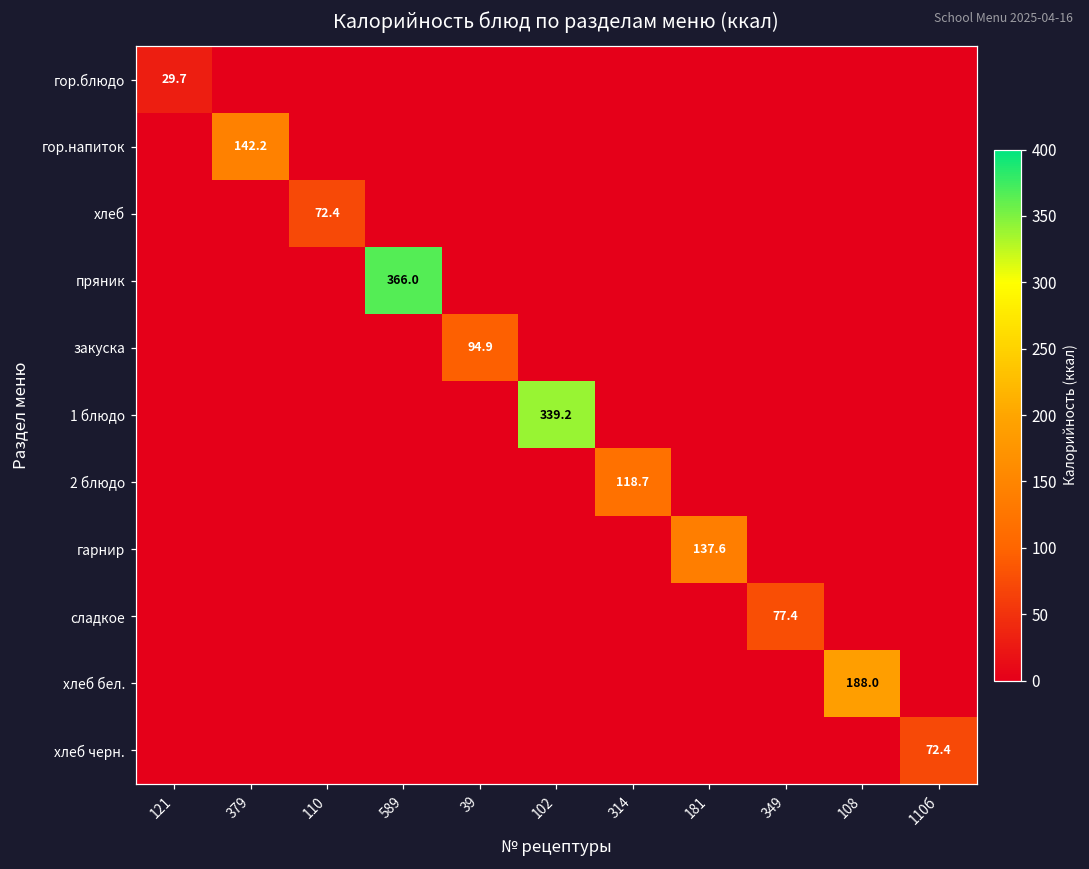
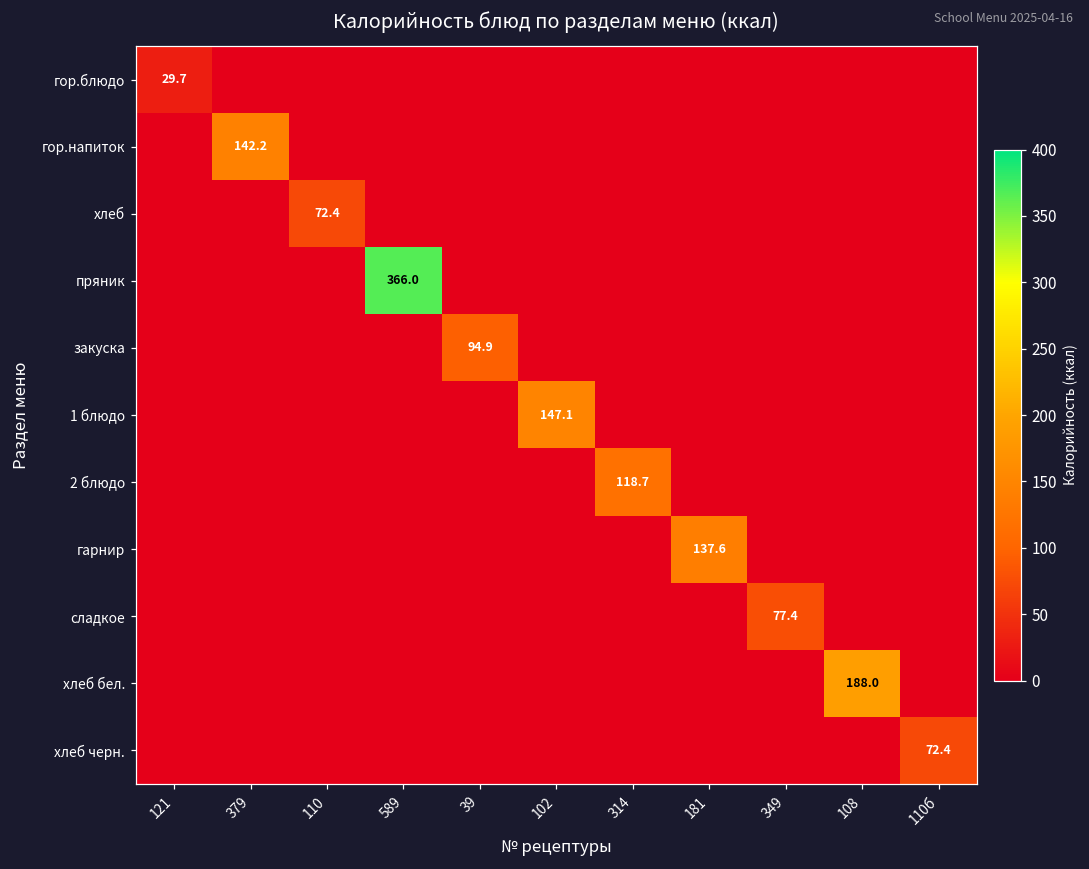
1 блюдо, 102: 339.2 -> 147.1
